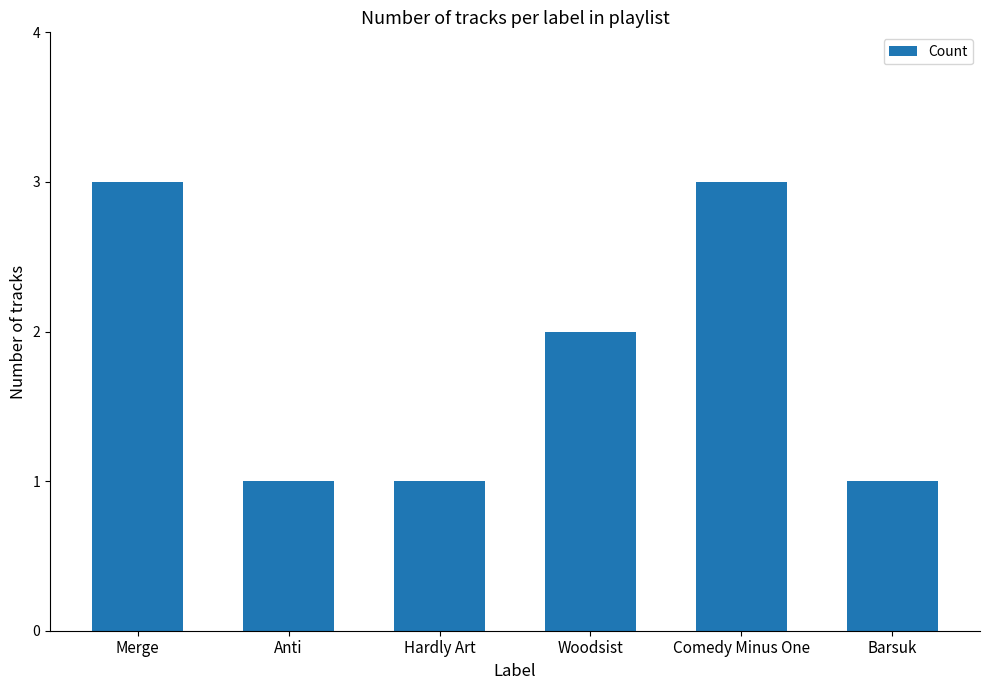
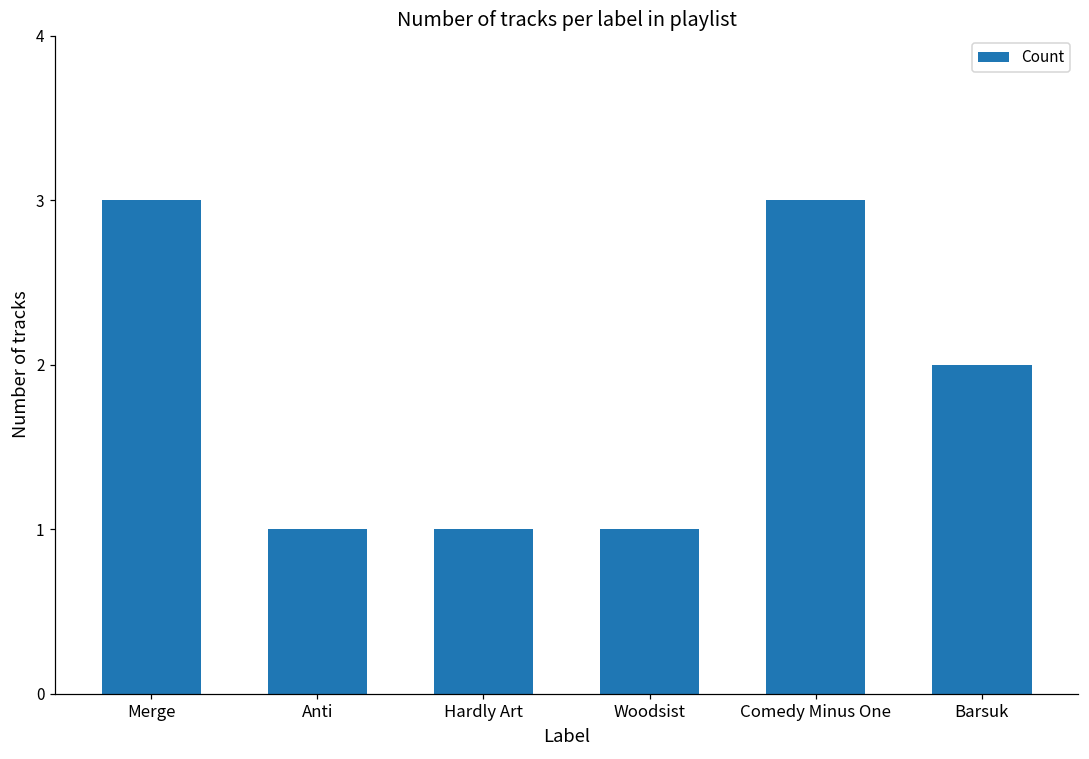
Woodsist: 2 -> 1
Barsuk: 1 -> 2
